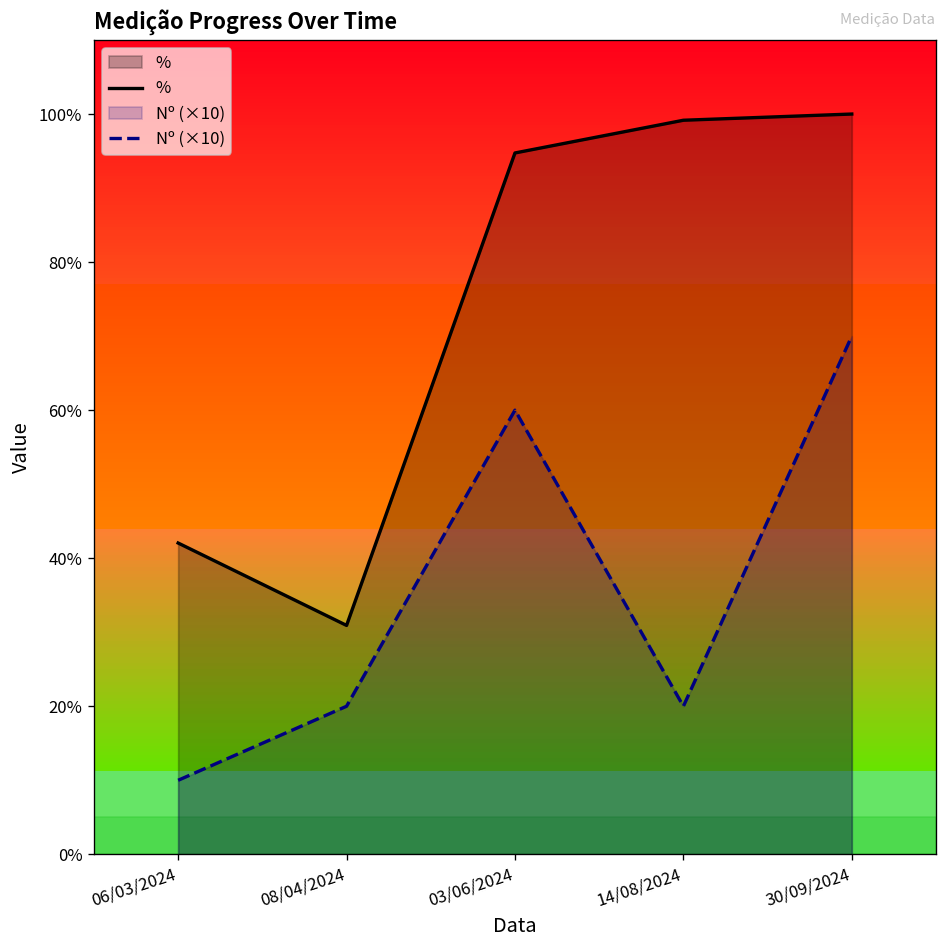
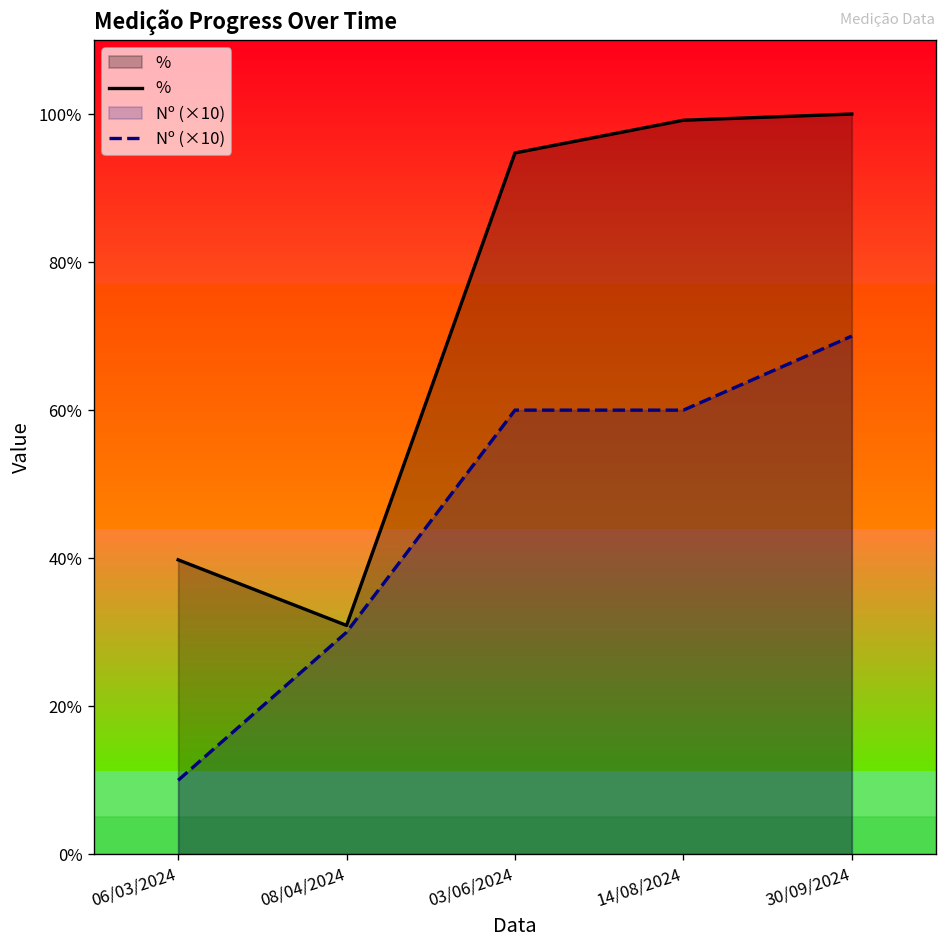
%, 06/03/2024: 42% -> 40%
Nº (×10), 08/04/2024: 20% -> 30%
Nº (×10), 14/08/2024: 20% -> 60%
